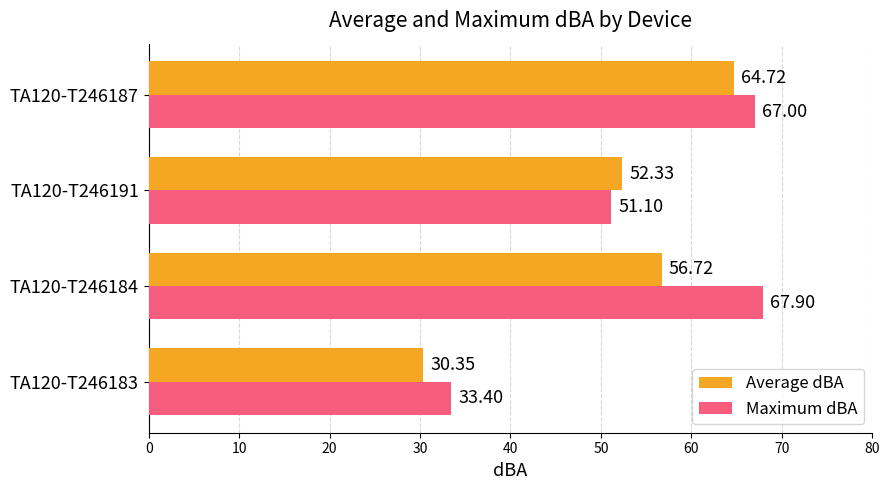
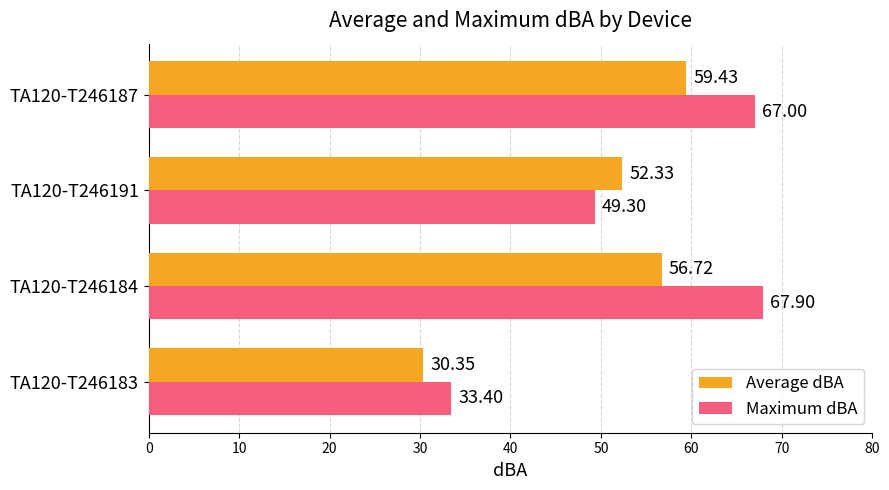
Average dBA, TA120-T246187: 64.72 -> 59.43
Maximum dBA, TA120-T246191: 51.10 -> 49.30
